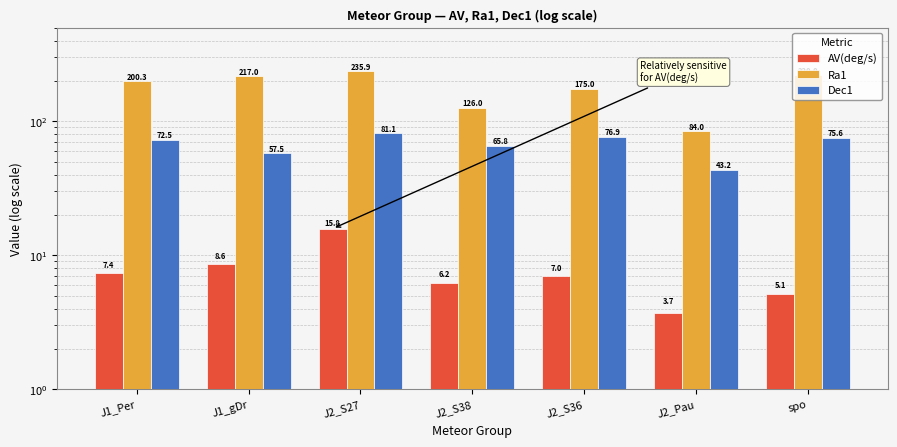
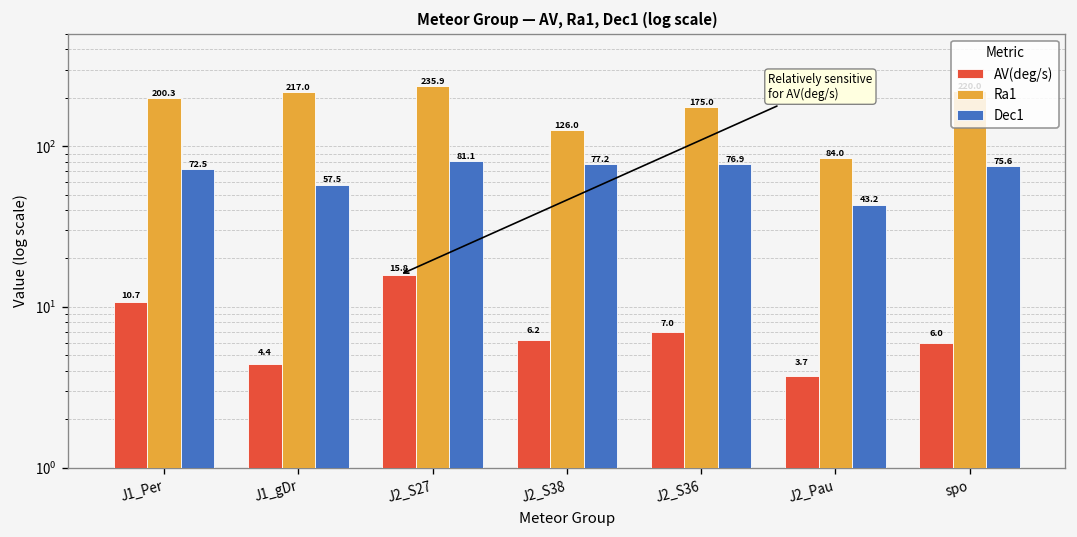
AV(deg/s), J1_Per: 7.4 -> 10.7
AV(deg/s), J1_gDr: 8.6 -> 4.4
Dec1, J2_S38: 65.8 -> 77.2
AV(deg/s), spo: 5.1 -> 6.0
